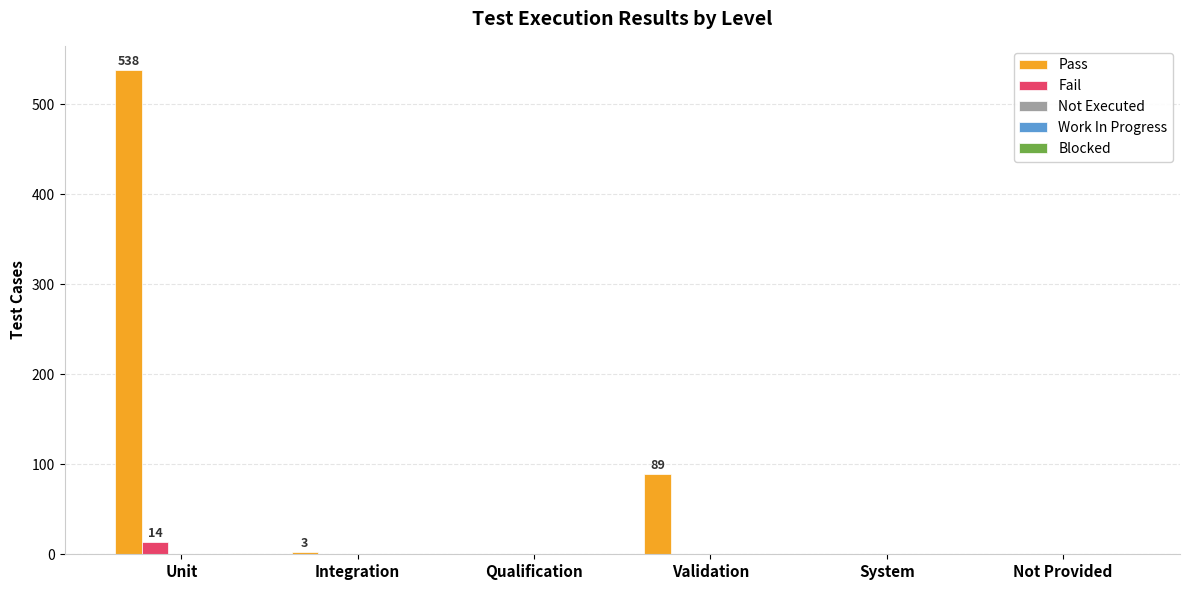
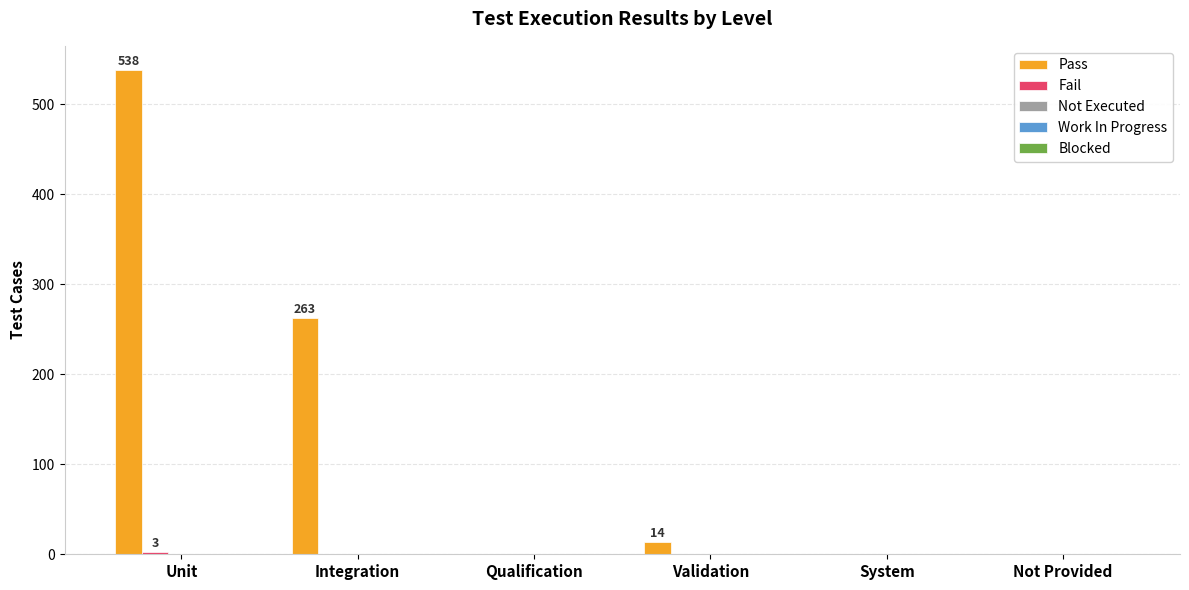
Fail, Unit: 14 -> 3
Pass, Integration: 3 -> 263
Pass, Validation: 89 -> 14
